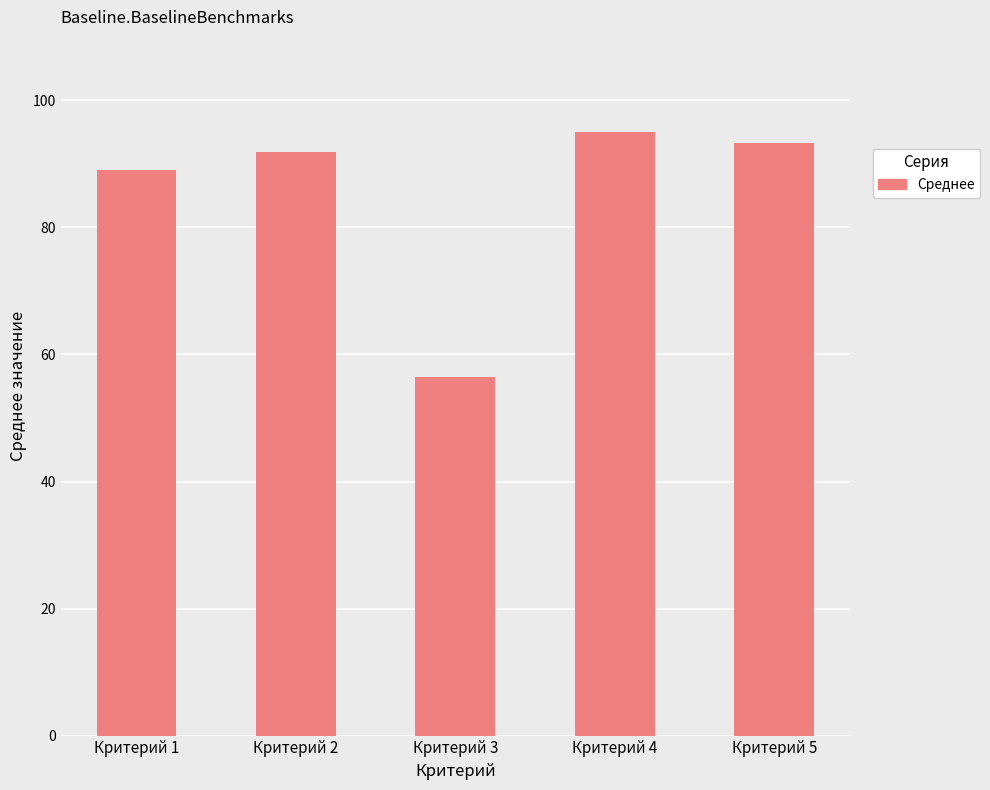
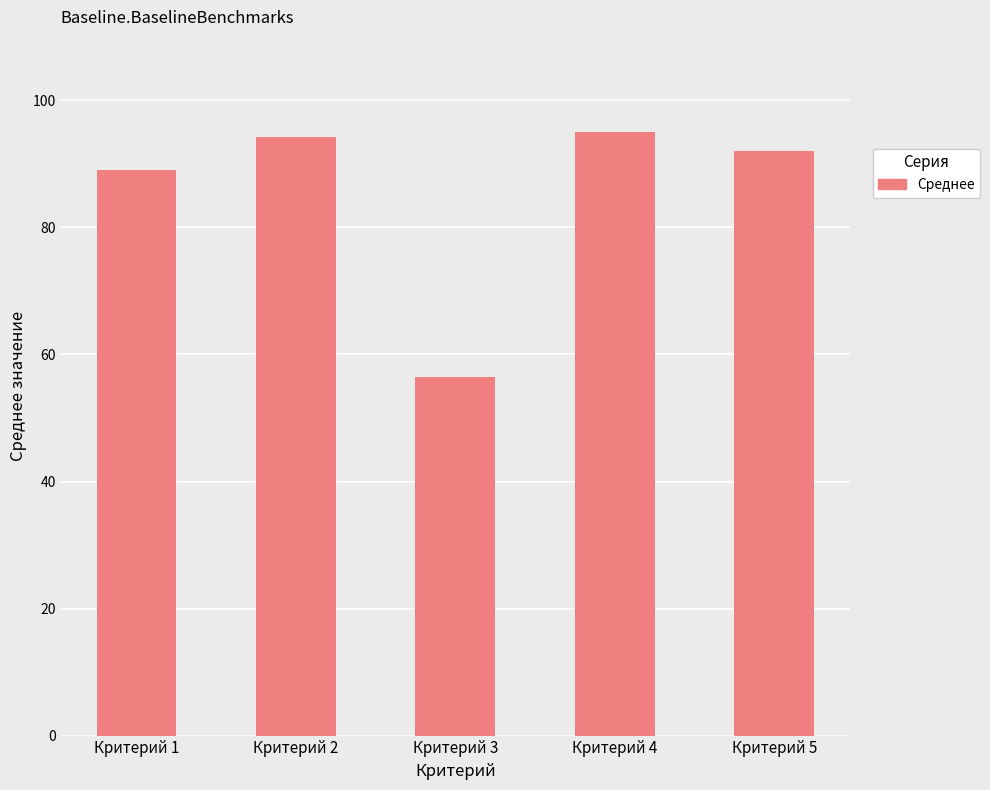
Критерий 2: 92 -> 94
Критерий 5: 93 -> 92
